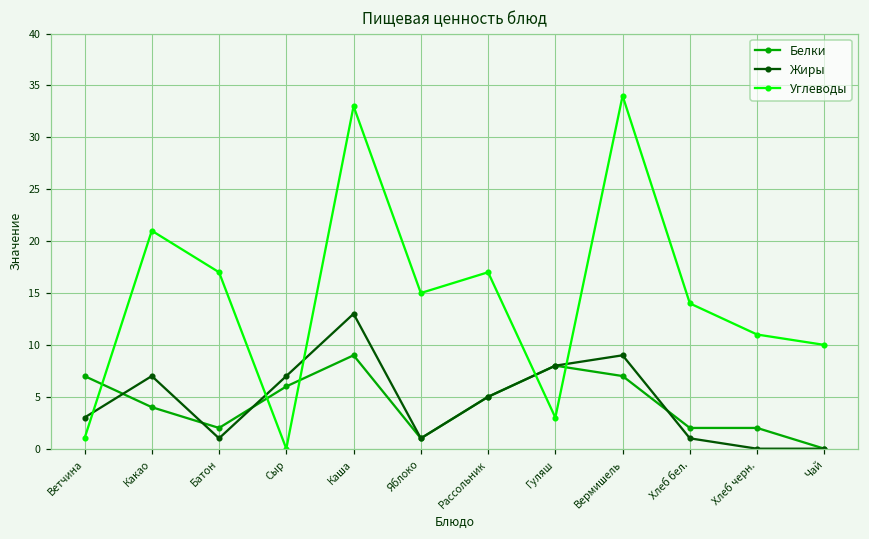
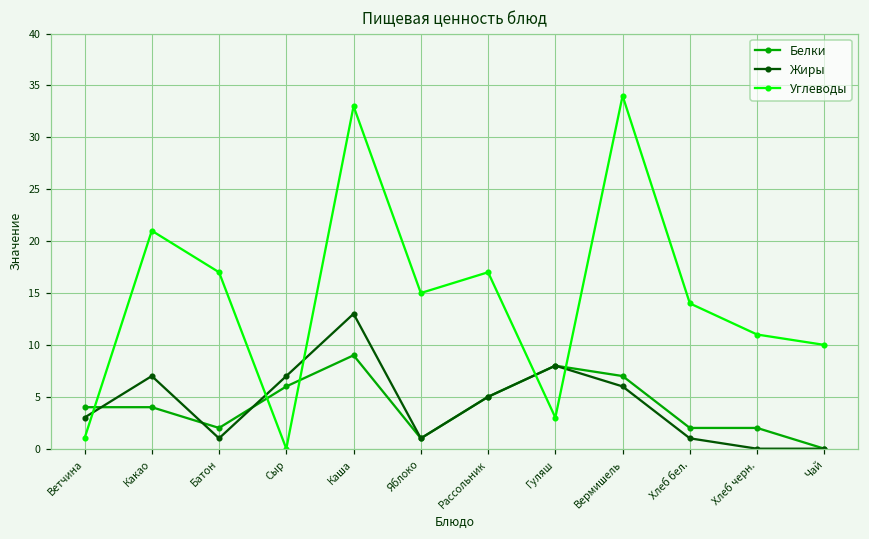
Белки, Ветчина: 7 -> 4
Жиры, Вермишель: 9 -> 6
